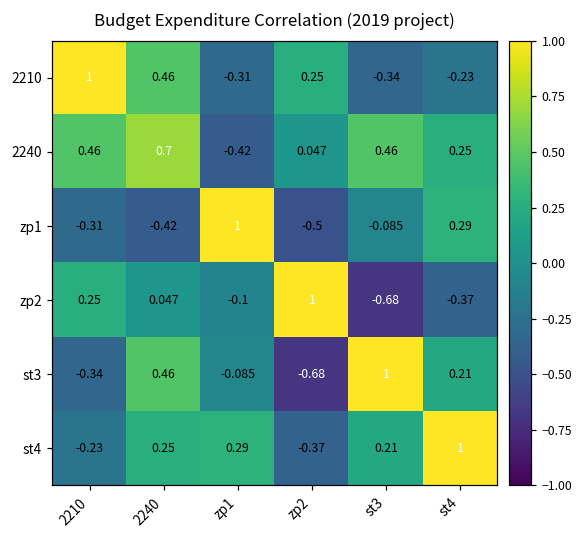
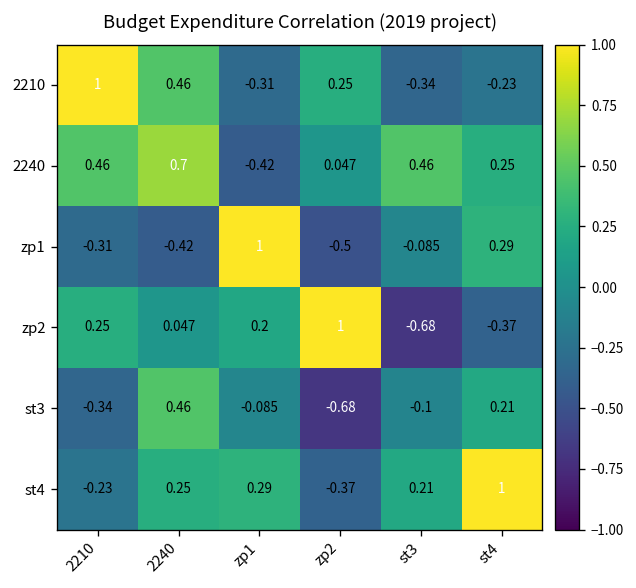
zp2, zp1: -0.1 -> 0.2
st3, st3: 1 -> -0.1
